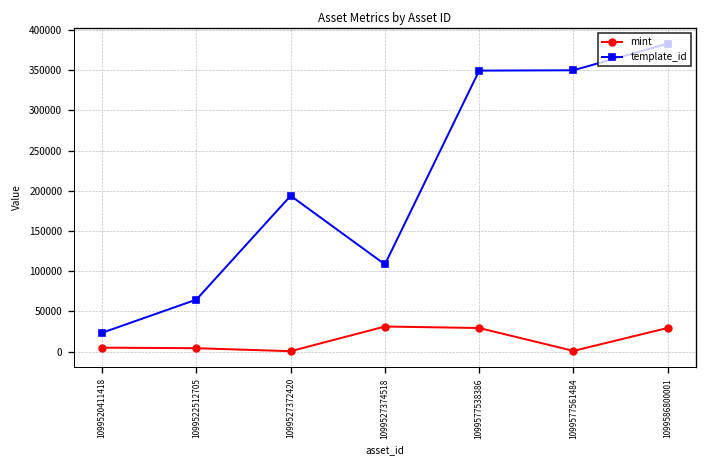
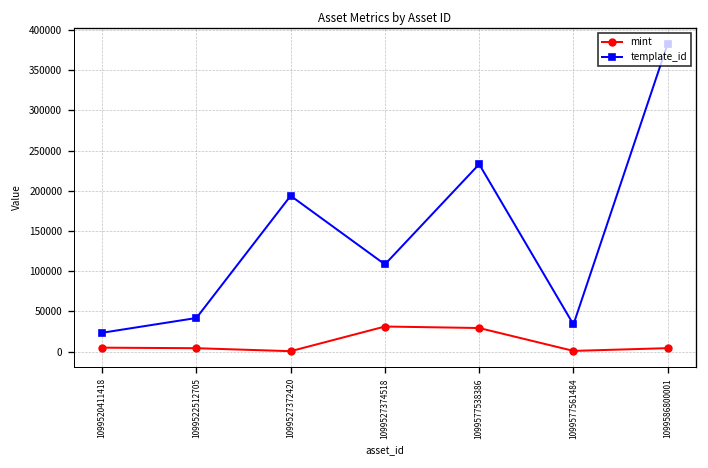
template_id, 1099522512705: 60000 -> 40000
template_id, 1099577538386: 350000 -> 230000
template_id, 1099577561484: 350000 -> 30000
mint, 1099586800001: 30000 -> 0
